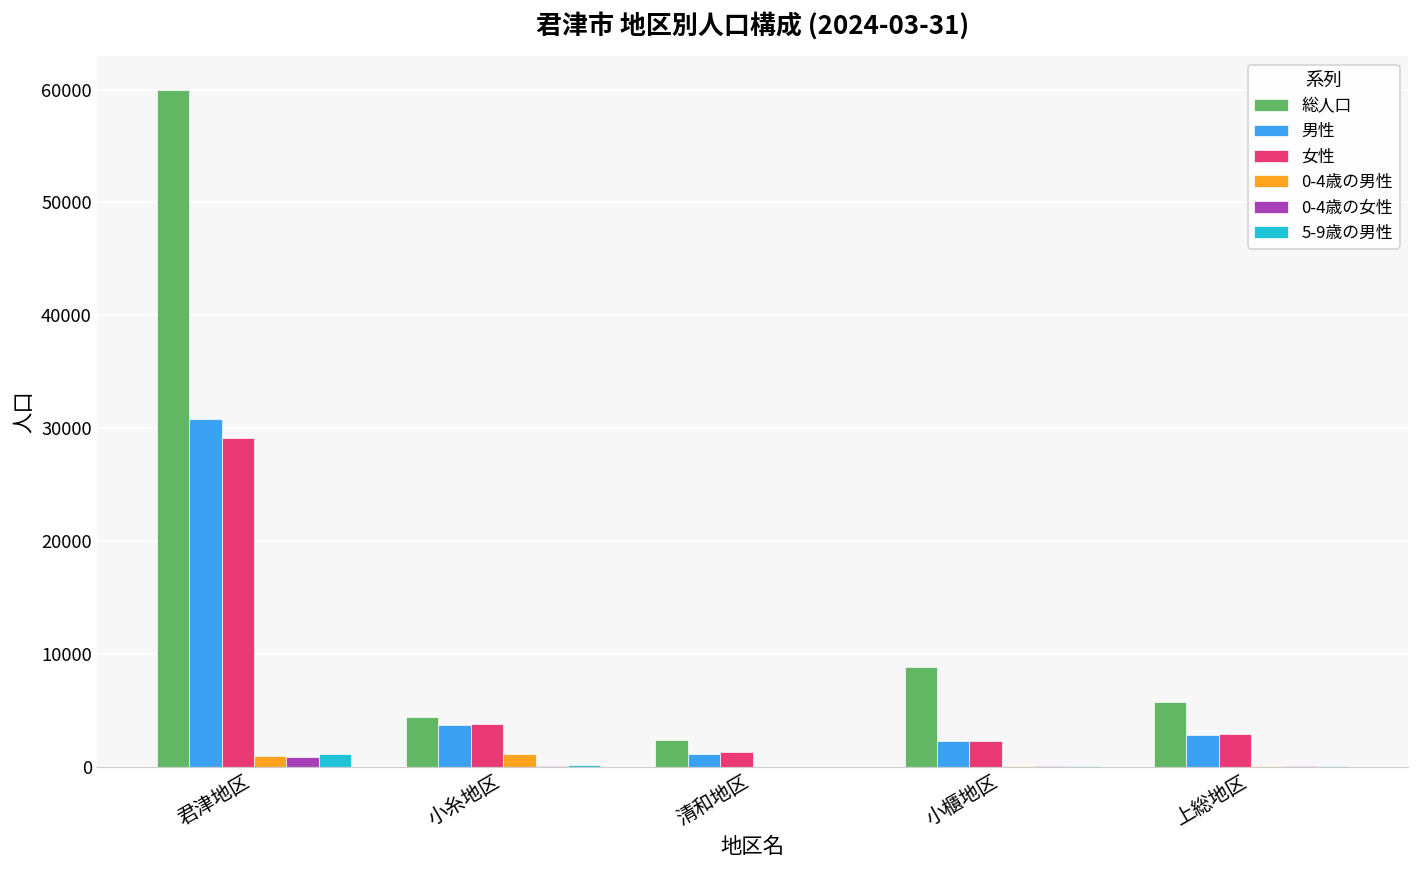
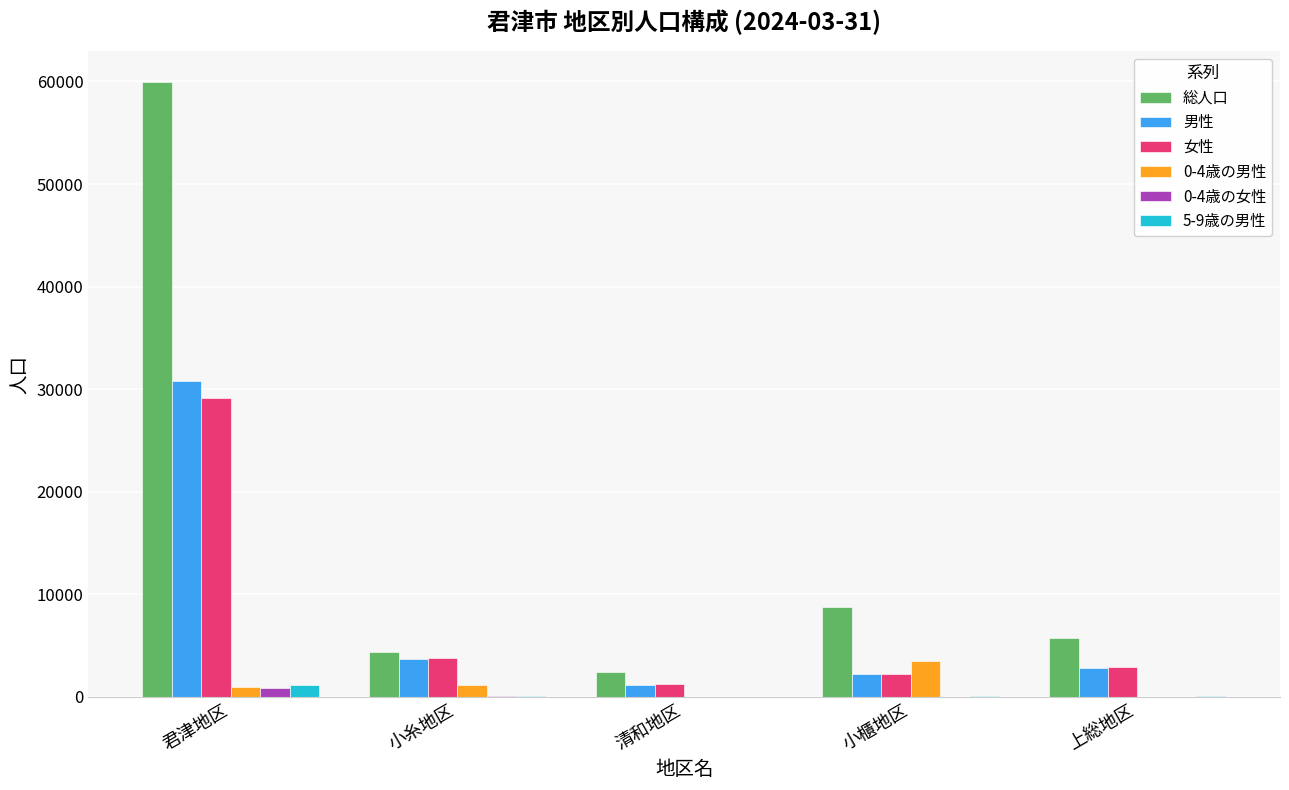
0-4歳の男性, 小櫃地区: 0 -> 3500
